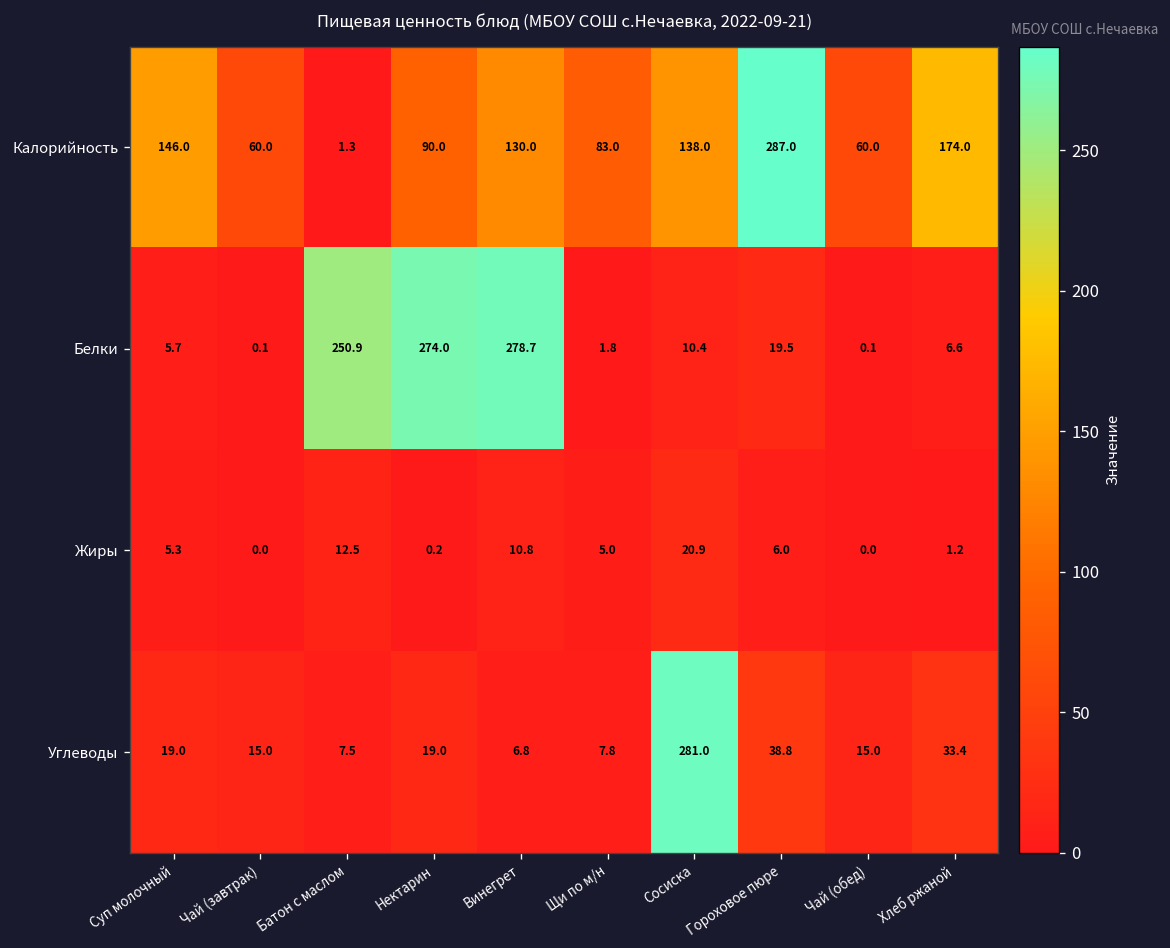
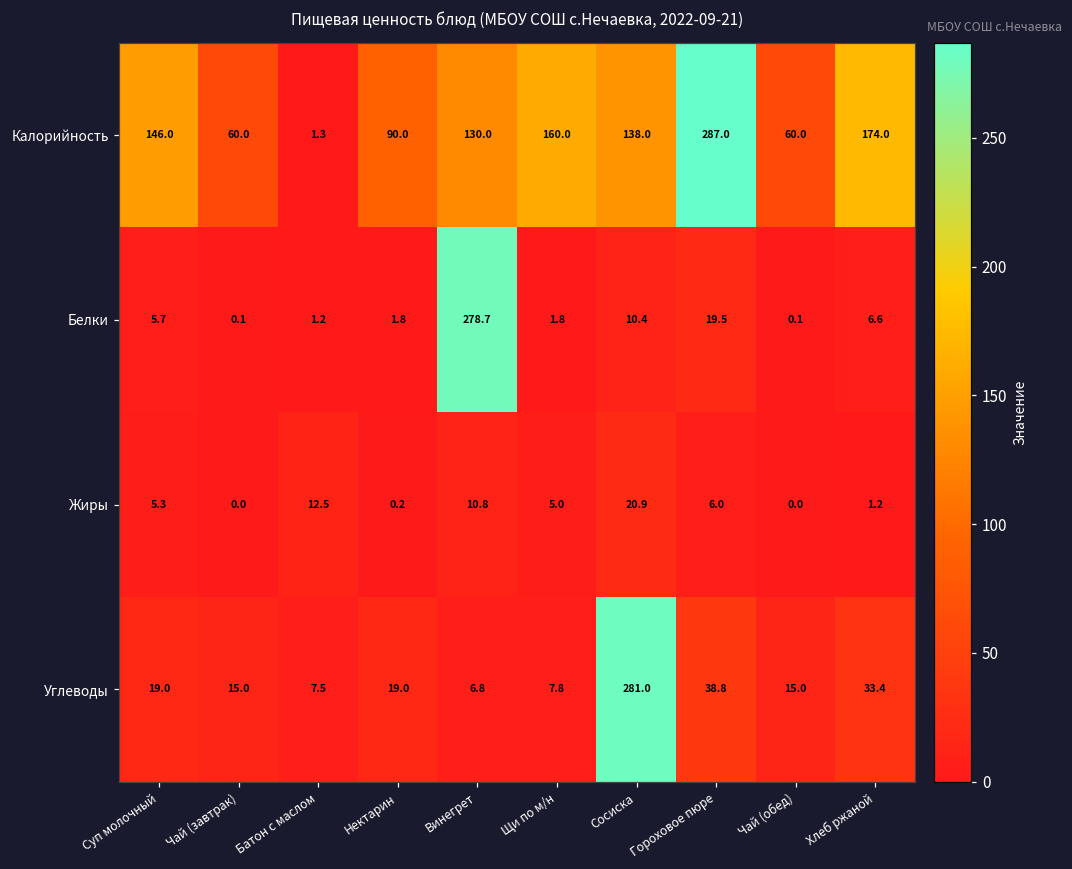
Калорийность, Щи по м/н: 83.0 -> 160.0
Белки, Батон с маслом: 250.9 -> 1.2
Белки, Нектарин: 274.0 -> 1.8
